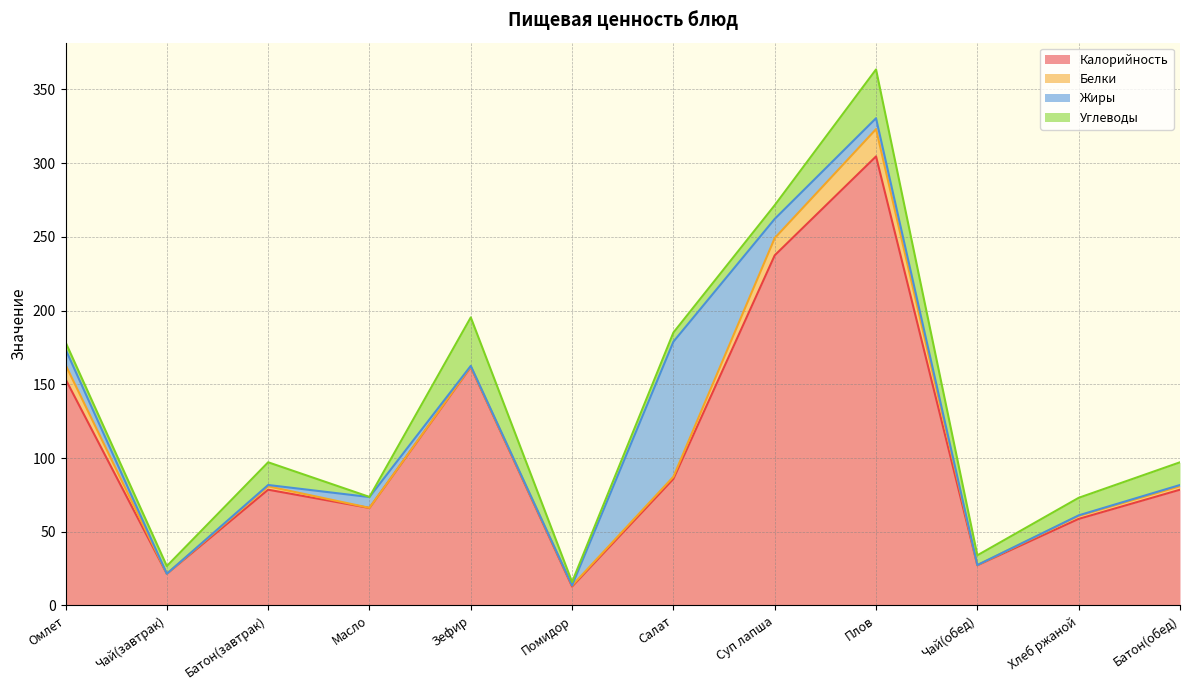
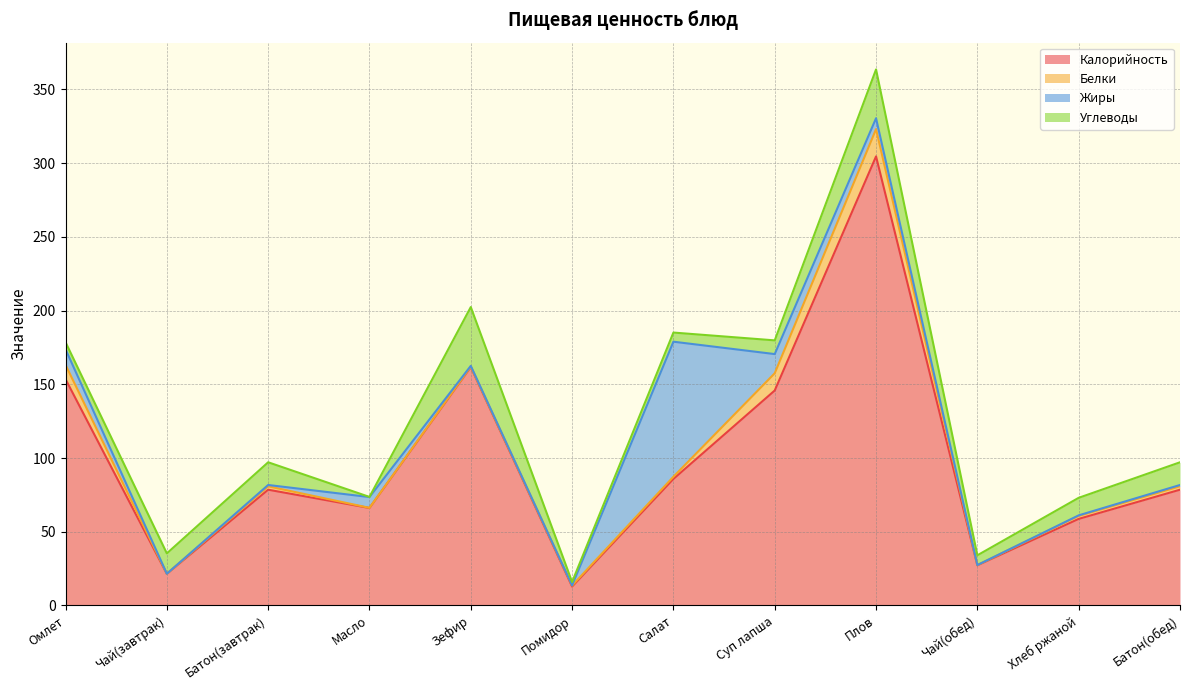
Углеводы, Чай(завтрак): 5 -> 14
Углеводы, Зефир: 33 -> 40
Калорийность, Суп лапша: 238 -> 146
